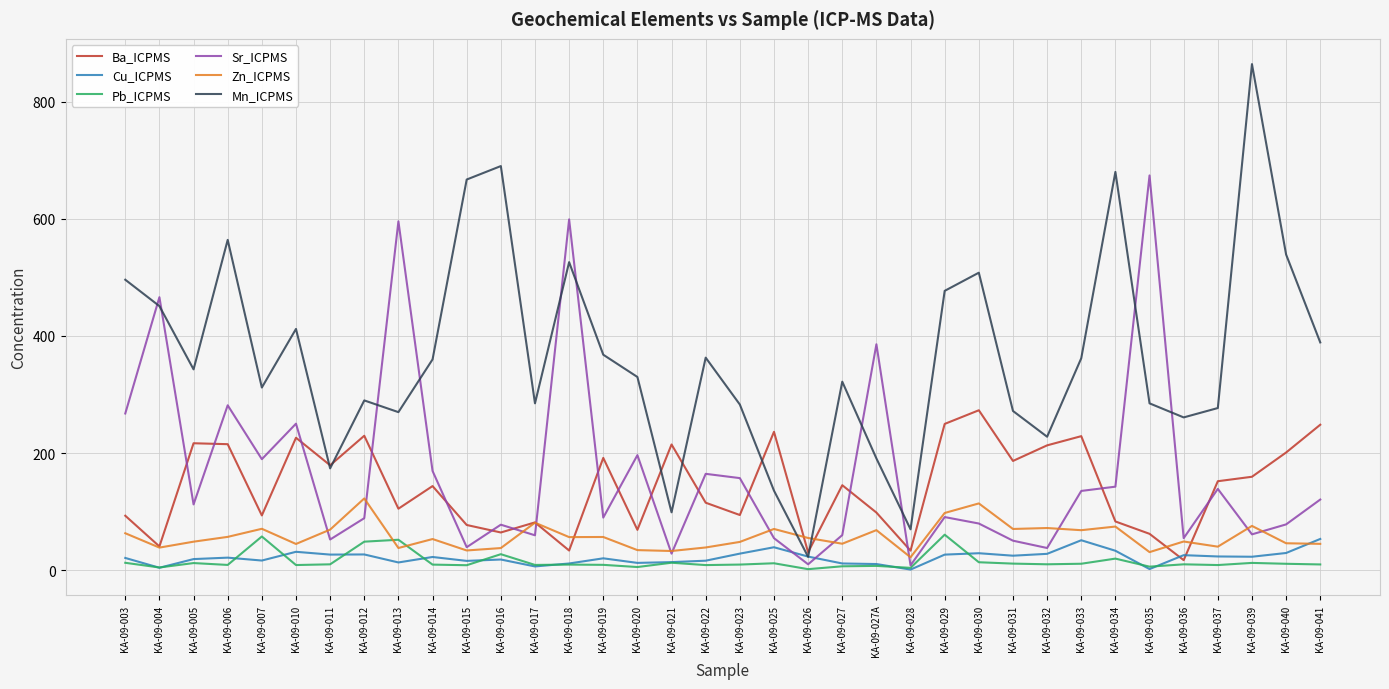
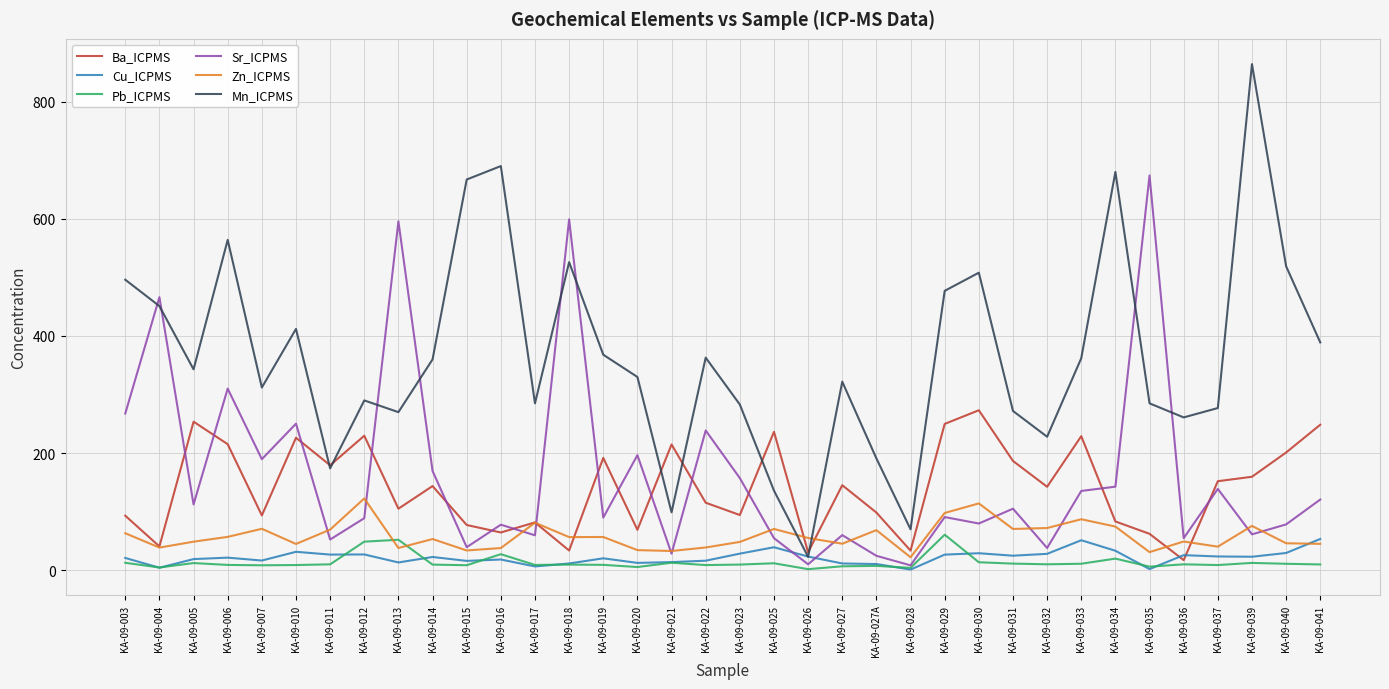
Ba_ICPMS, KA-09-005: 220 -> 250
Sr_ICPMS, KA-09-006: 280 -> 310
Pb_ICPMS, KA-09-007: 60 -> 10
Sr_ICPMS, KA-09-022: 160 -> 240
Sr_ICPMS, KA-09-027A: 390 -> 20
Sr_ICPMS, KA-09-031: 50 -> 110
Ba_ICPMS, KA-09-032: 210 -> 140
Zn_ICPMS, KA-09-033: 70 -> 90
Mn_ICPMS, KA-09-040: 540 -> 520
